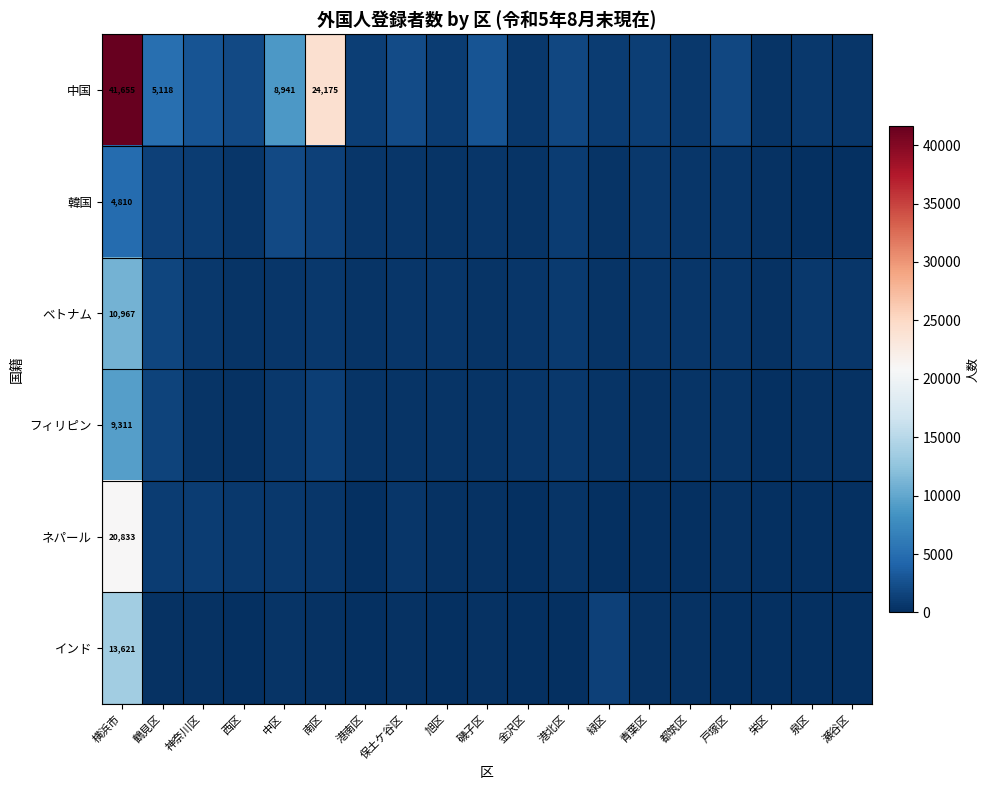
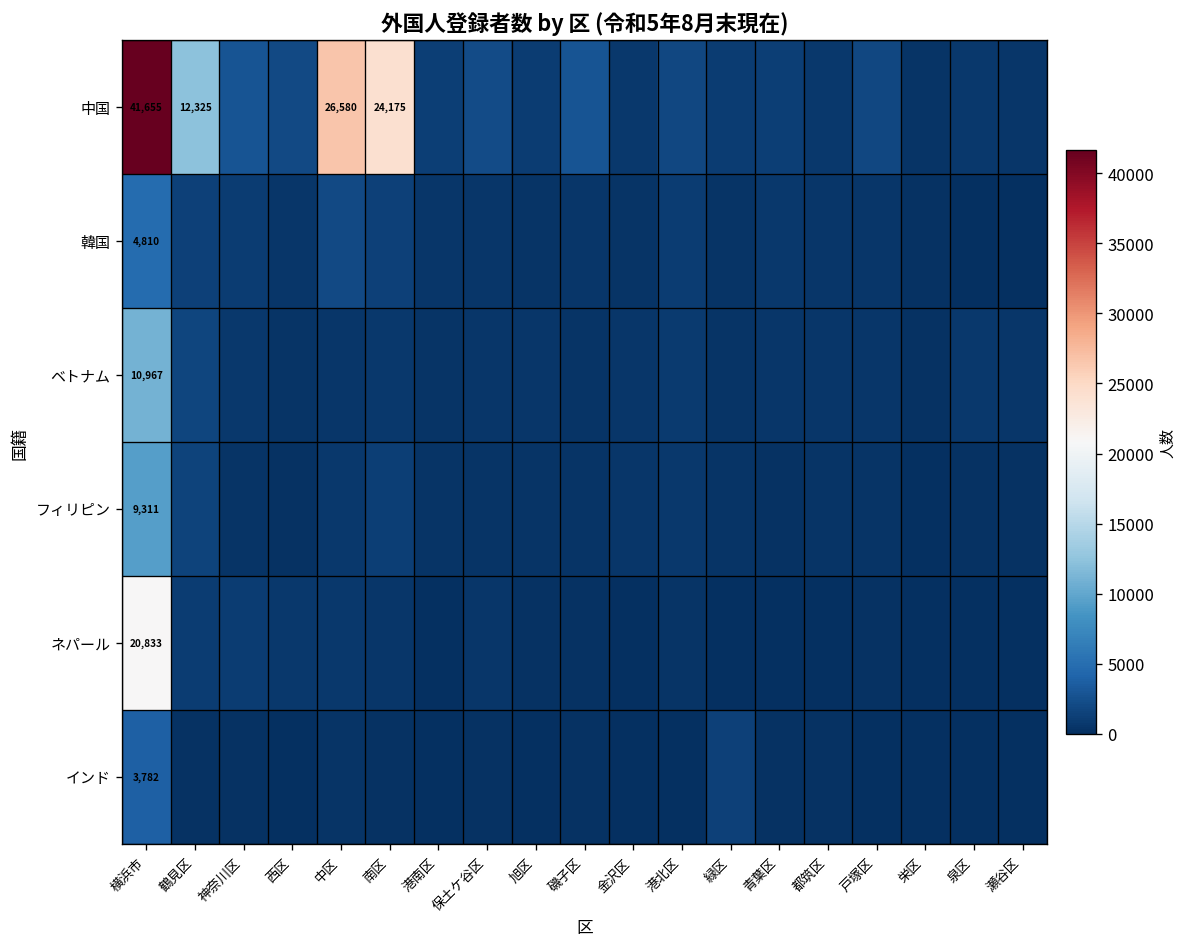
中国, 鶴見区: 5,118 -> 12,325
中国, 中区: 8,941 -> 26,580
インド, 横浜市: 13,621 -> 3,782
